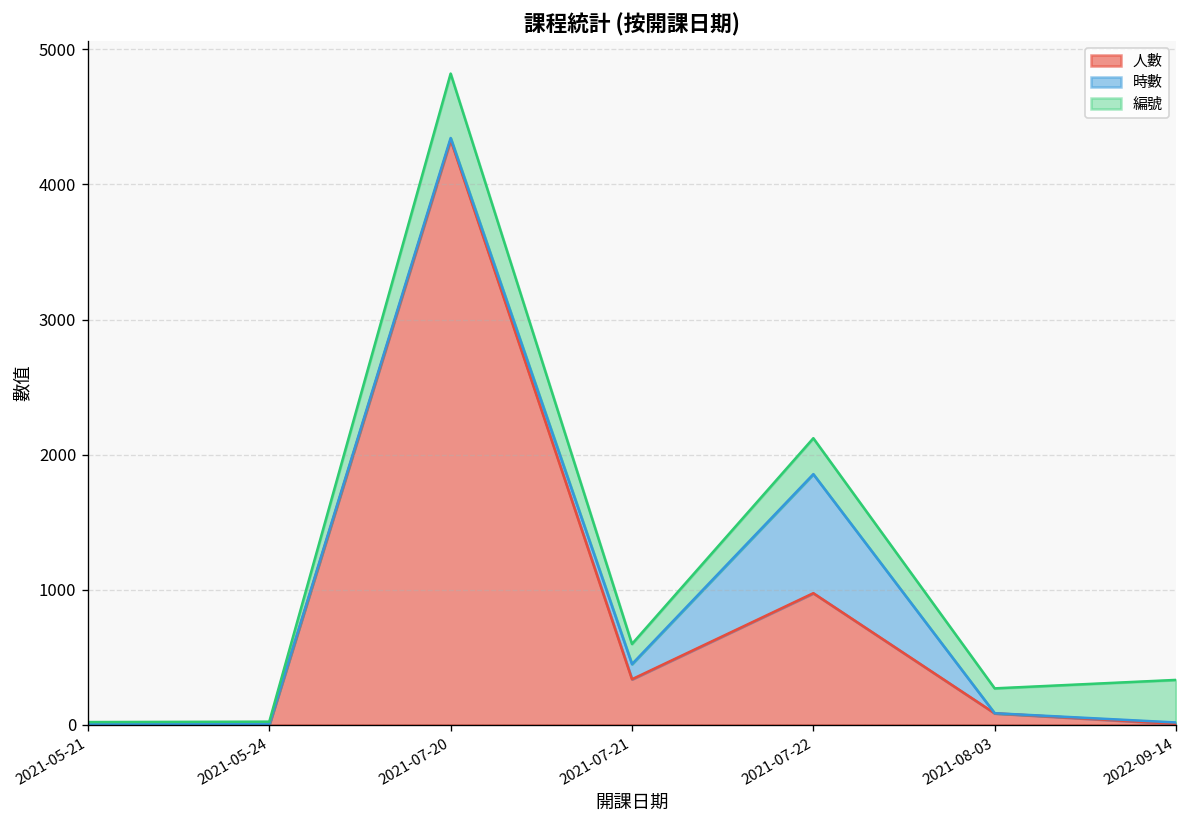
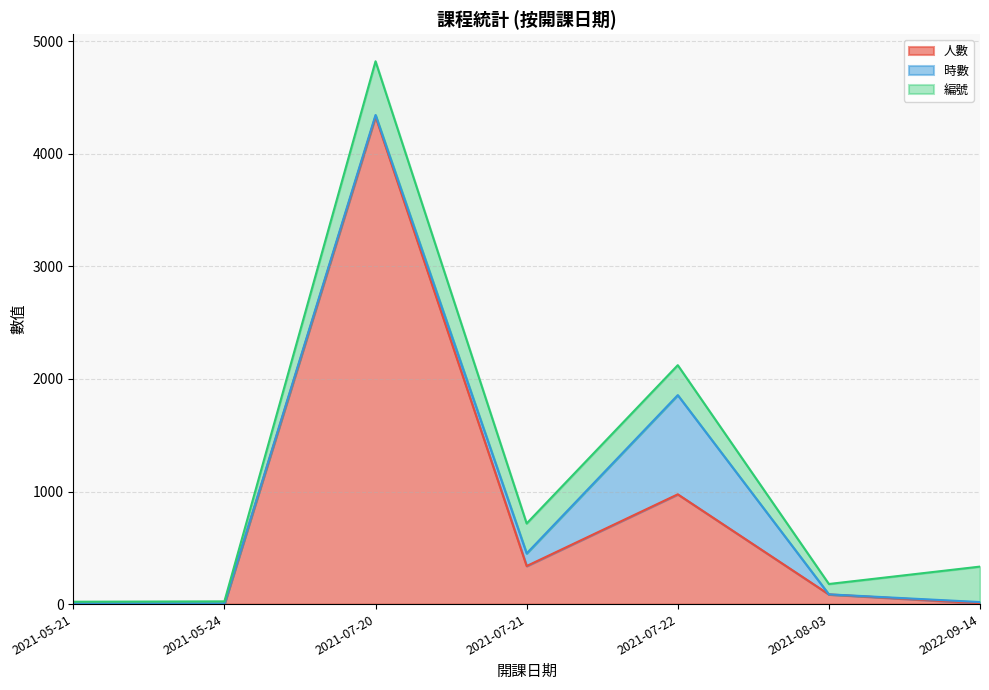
編號, 2021-07-21: 150 -> 270
編號, 2021-08-03: 180 -> 90
